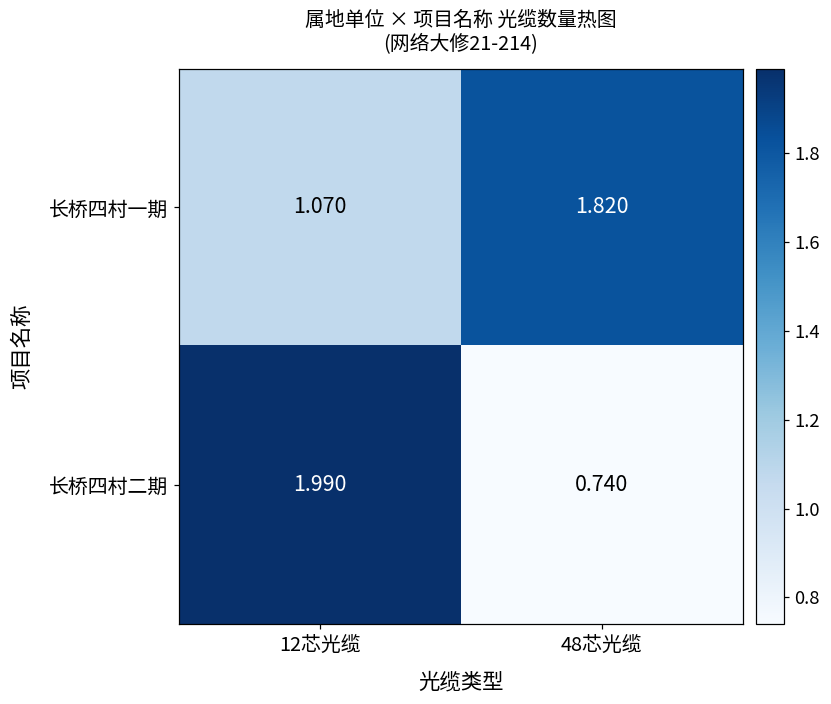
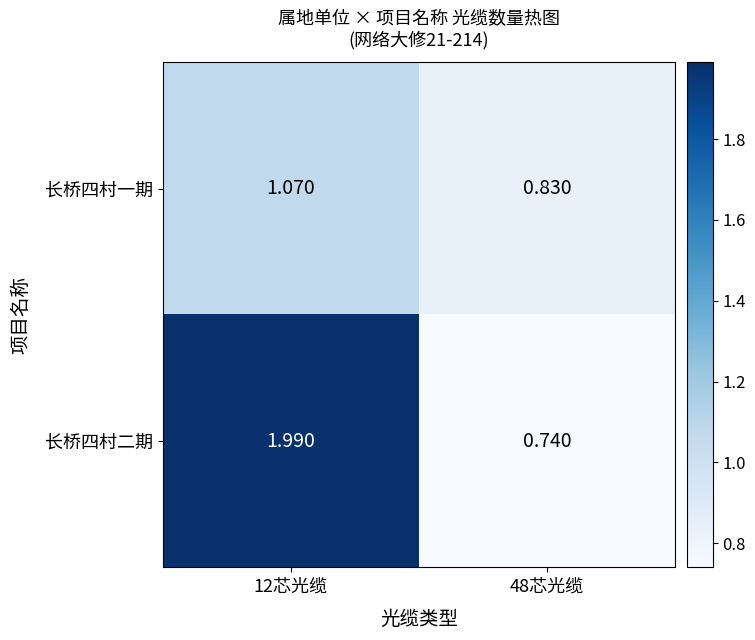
长桥四村一期, 48芯光缆: 1.820 -> 0.830
